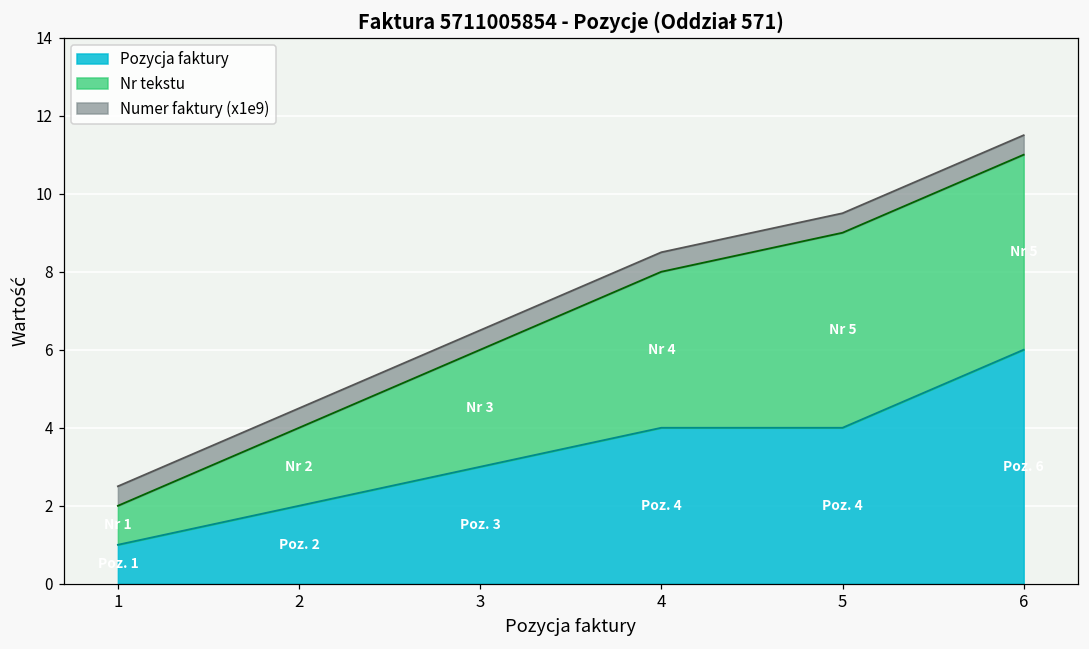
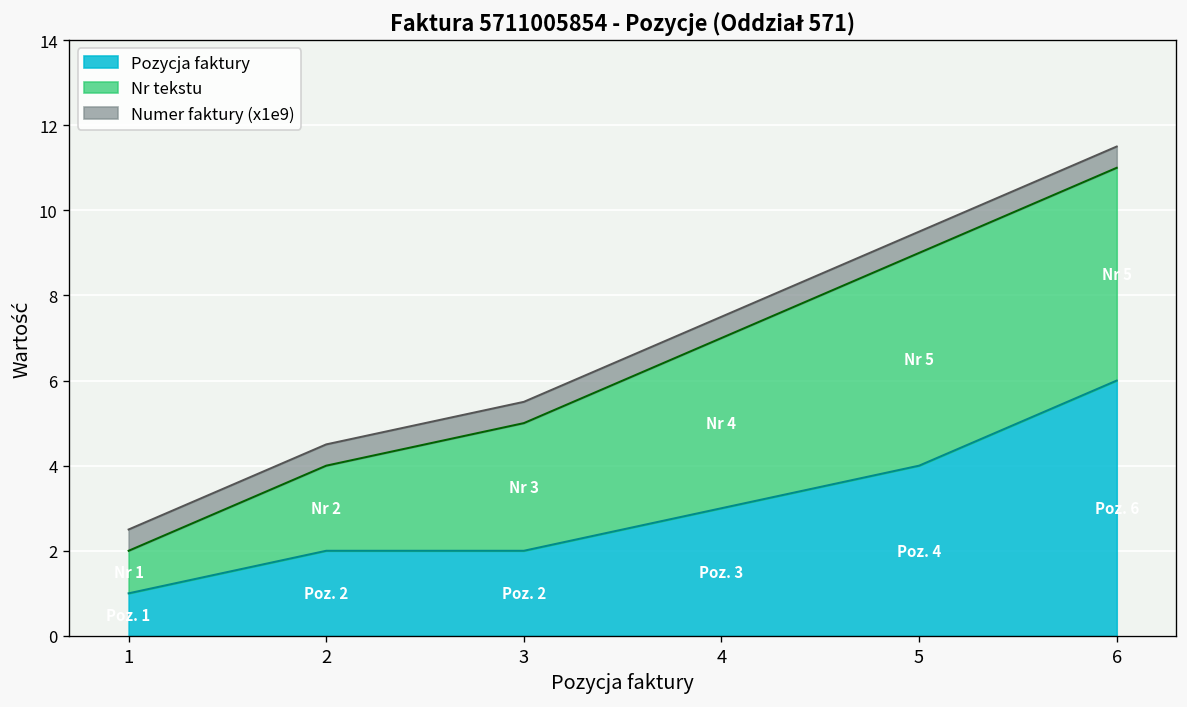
Pozycja faktury, 3: 3 -> 2
Pozycja faktury, 4: 4 -> 3
